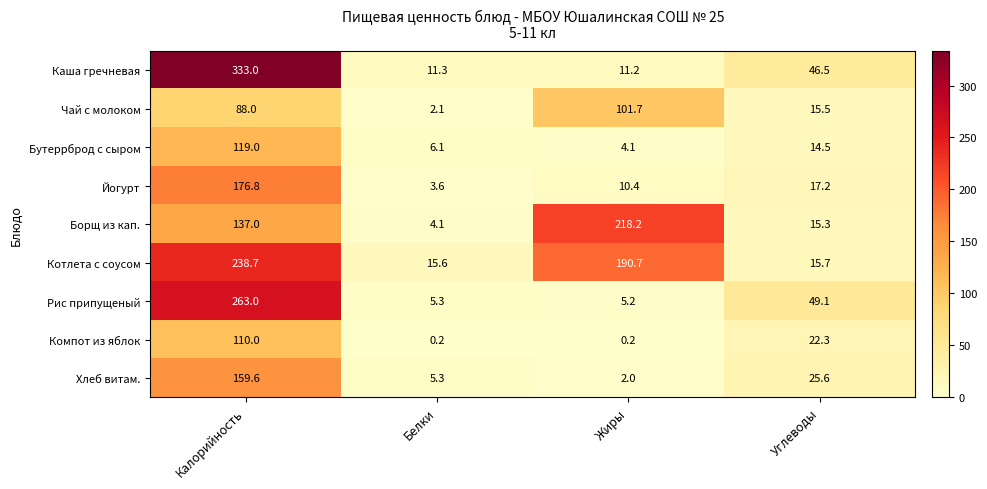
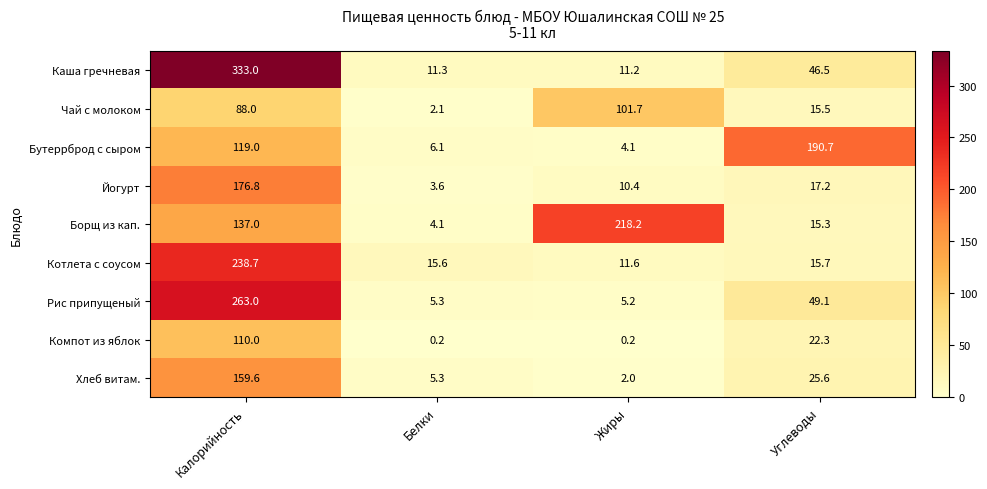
Бутеррброд с сыром, Углеводы: 14.5 -> 190.7
Котлета с соусом, Жиры: 190.7 -> 11.6
